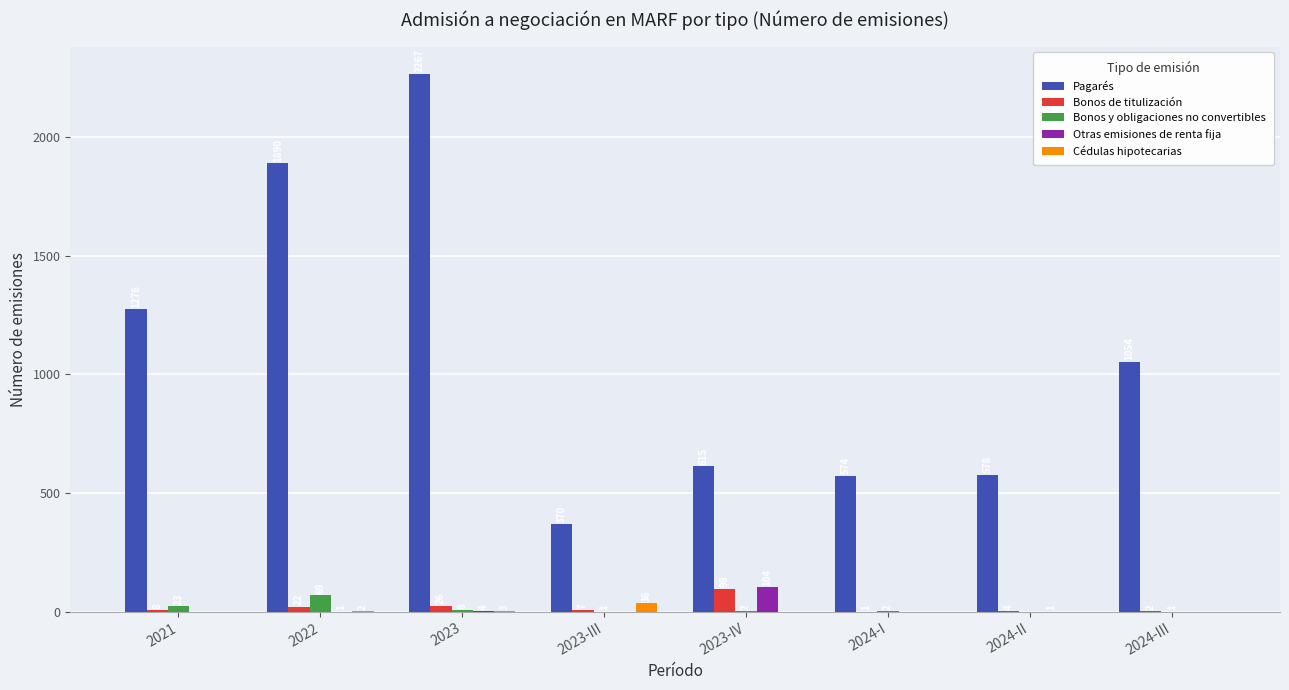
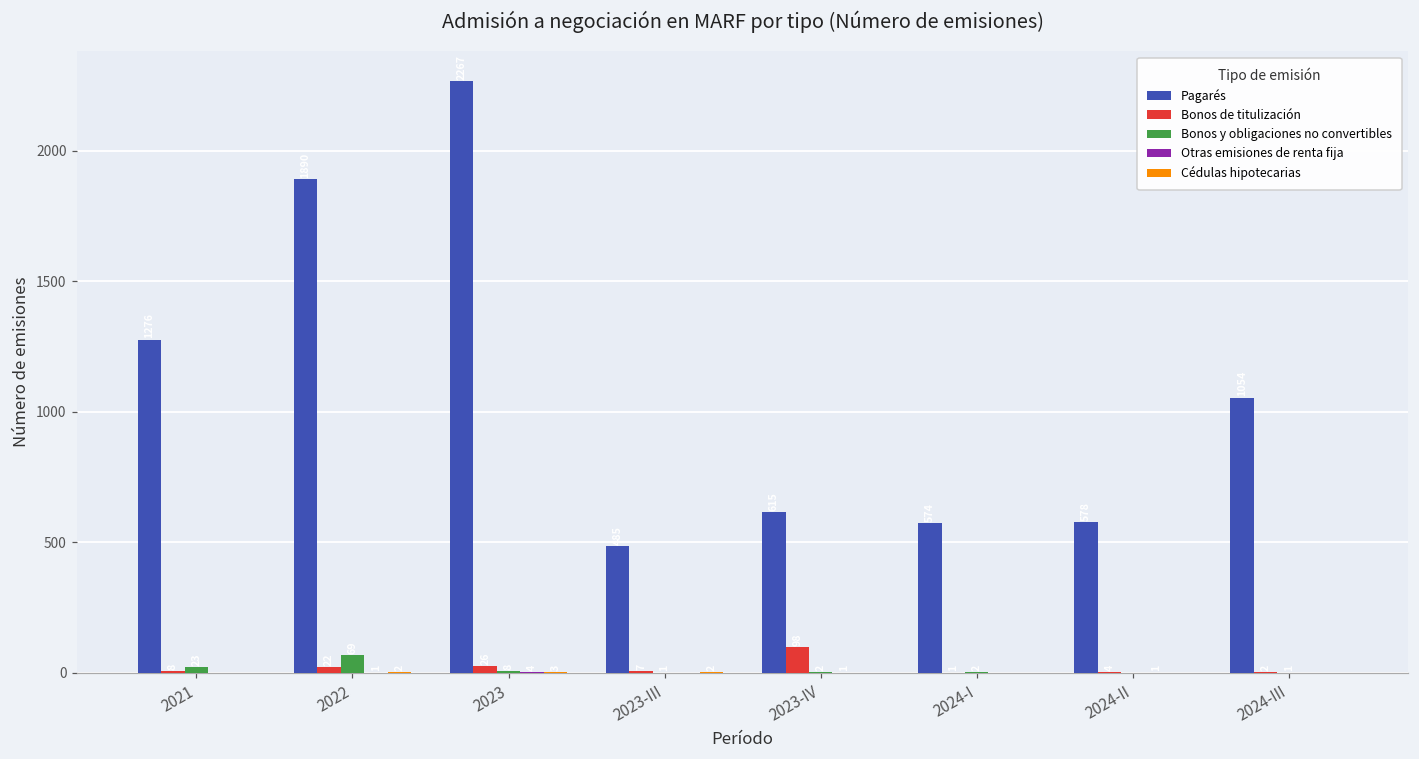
Pagarés, 2023-III: 370 -> 490
Cédulas hipotecarias, 2023-III: 40 -> 0
Otras emisiones de renta fija, 2023-IV: 100 -> 0
